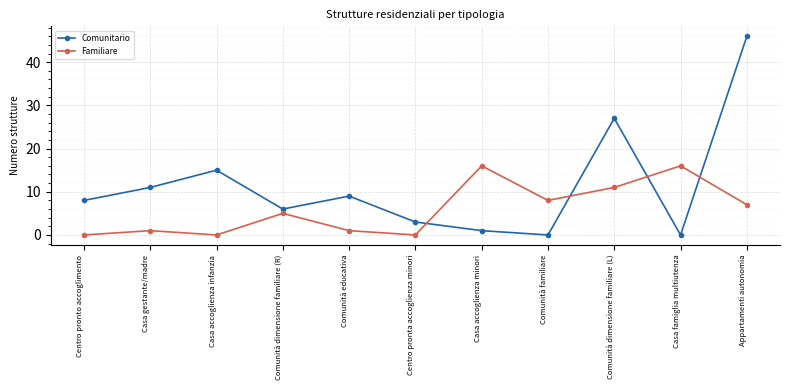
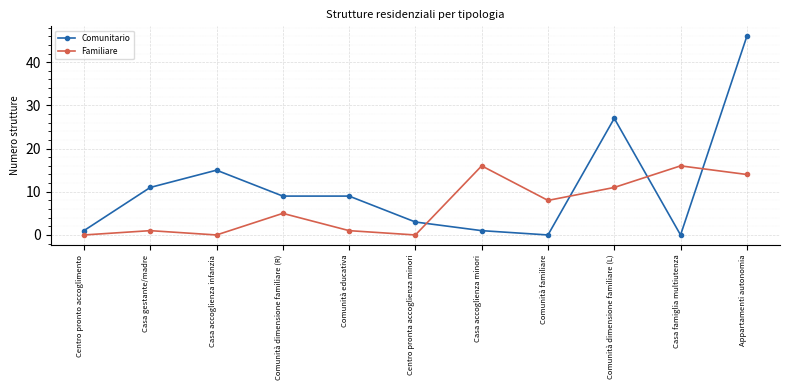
Comunitario, Centro pronto accoglimento: 8 -> 1
Comunitario, Comunità dimensione familiare (R): 6 -> 9
Familiare, Appartamenti autonomia: 7 -> 14
